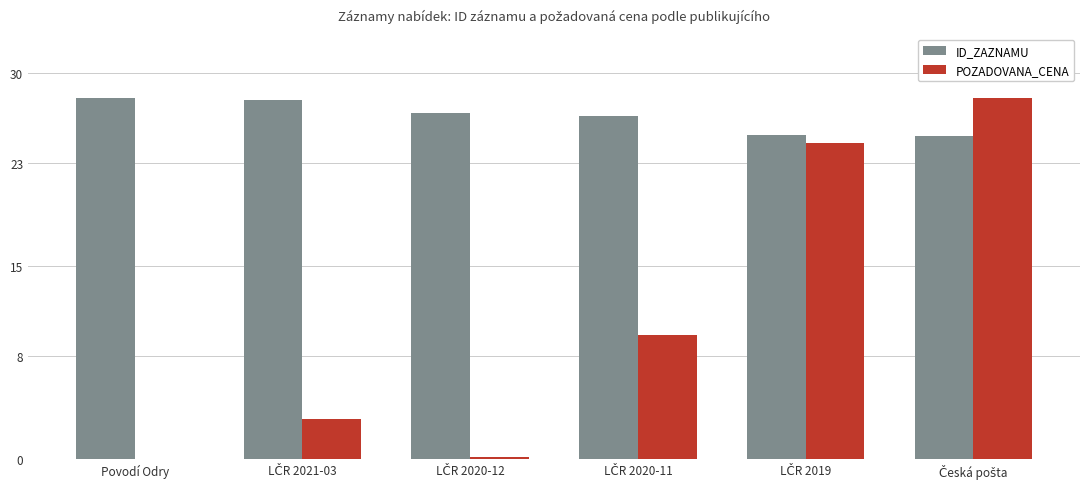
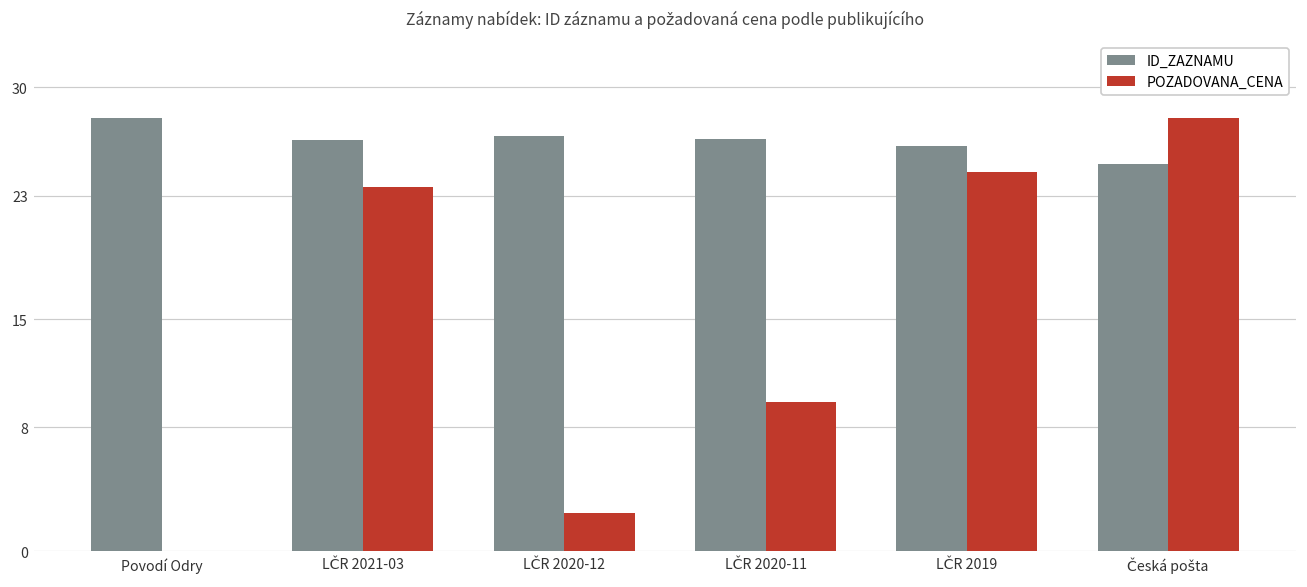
ID_ZAZNAMU, LČR 2021-03: 27.9 -> 26.6
POZADOVANA_CENA, LČR 2021-03: 3.2 -> 23.6
POZADOVANA_CENA, LČR 2020-12: 0.1 -> 2.5
ID_ZAZNAMU, LČR 2019: 25.2 -> 26.2
